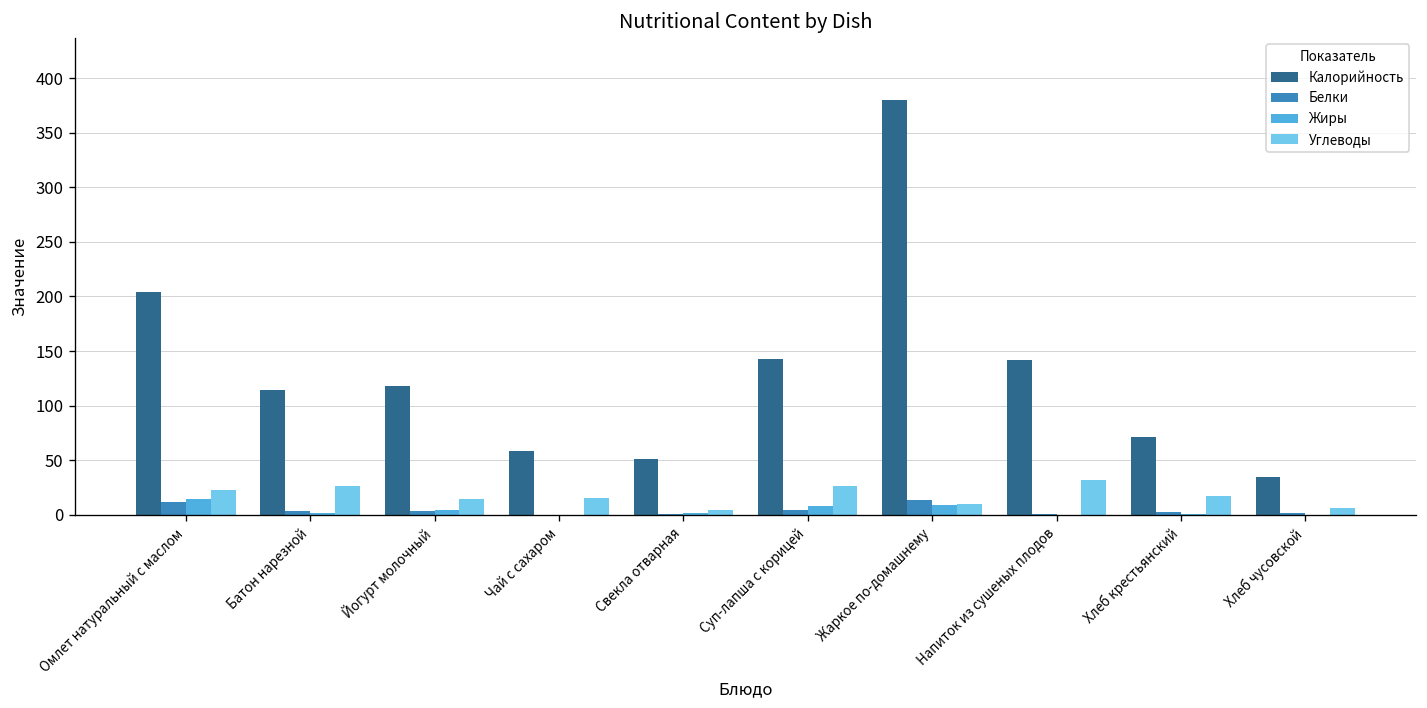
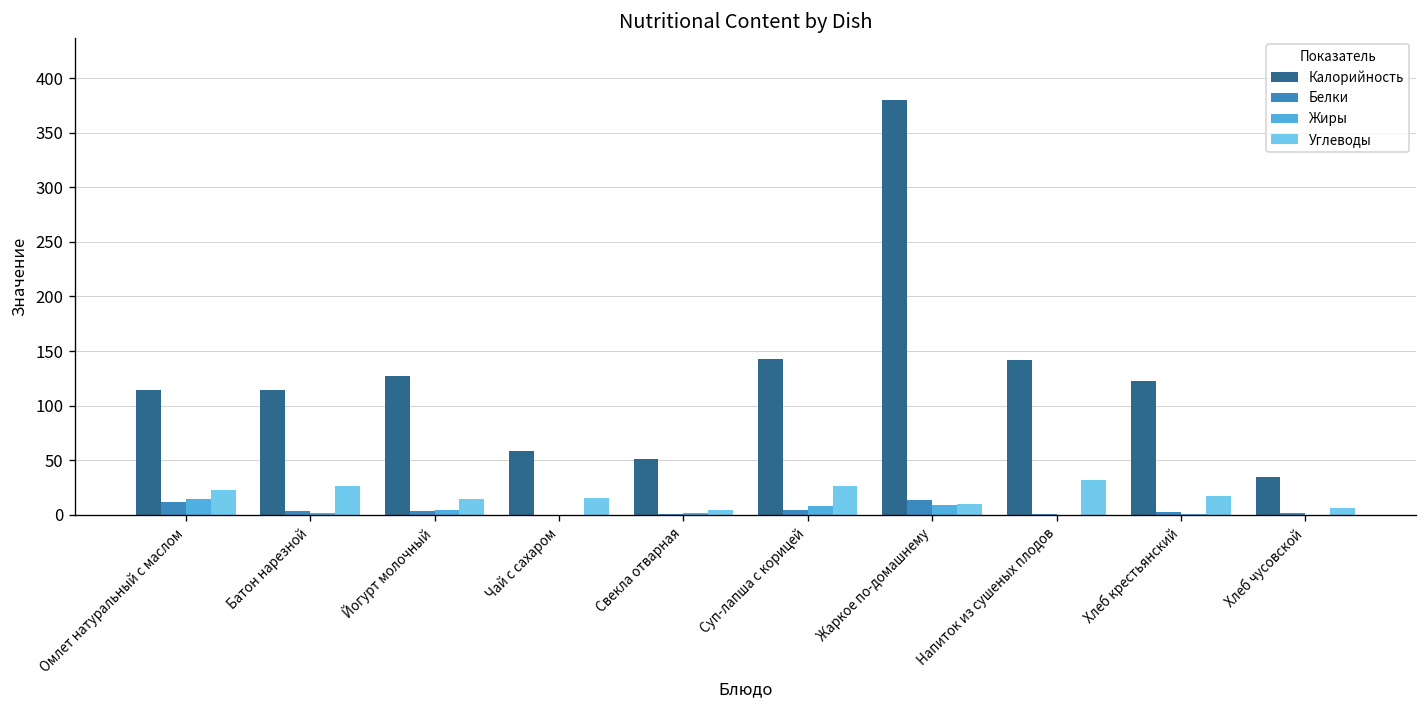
Калорийность, Омлет натуральный с маслом: 200 -> 110
Калорийность, Йогурт молочный: 120 -> 130
Калорийность, Хлеб крестьянский: 70 -> 120
